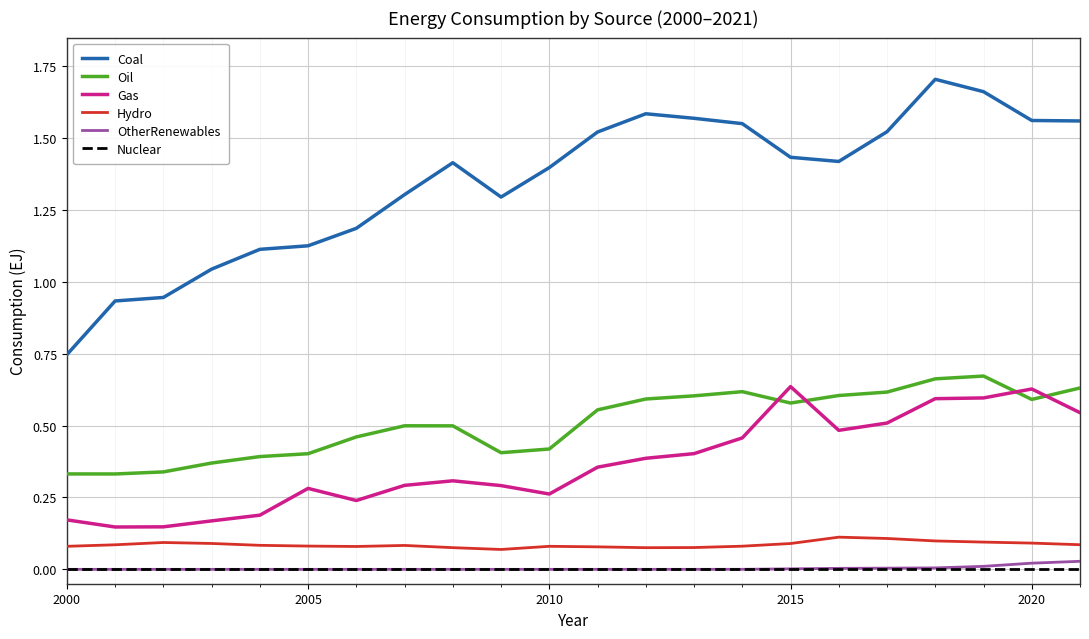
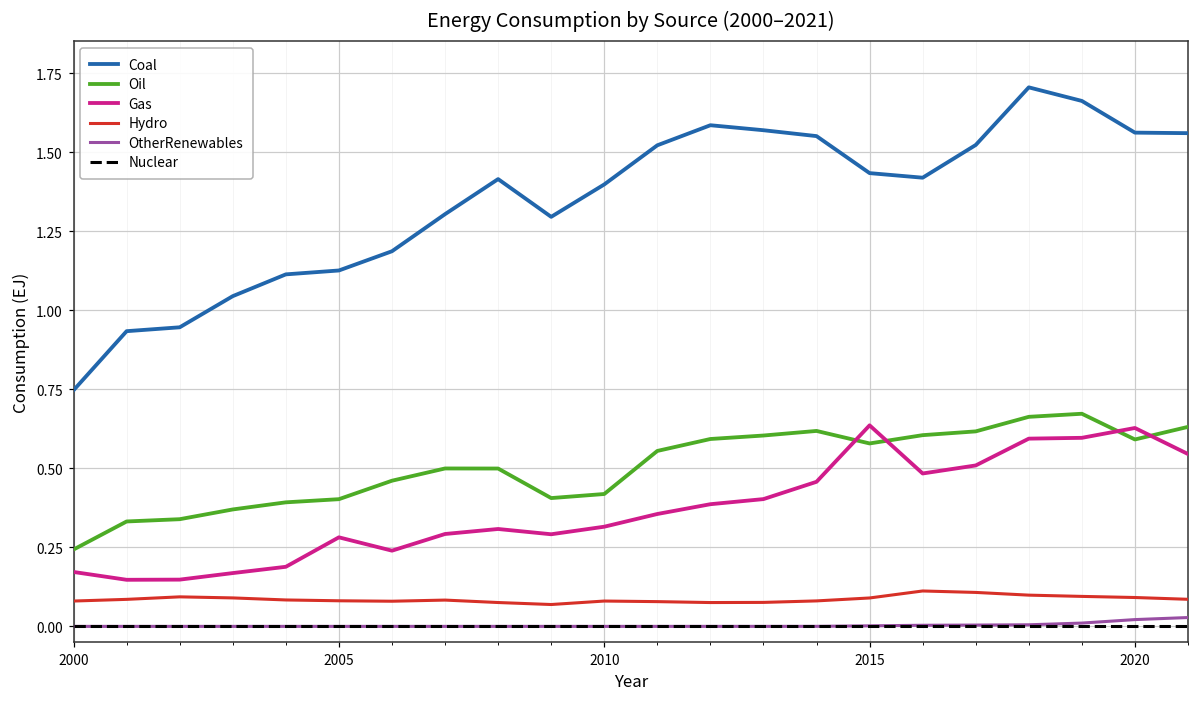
Oil, 2000: 0.33 -> 0.24
Gas, 2010: 0.26 -> 0.32
